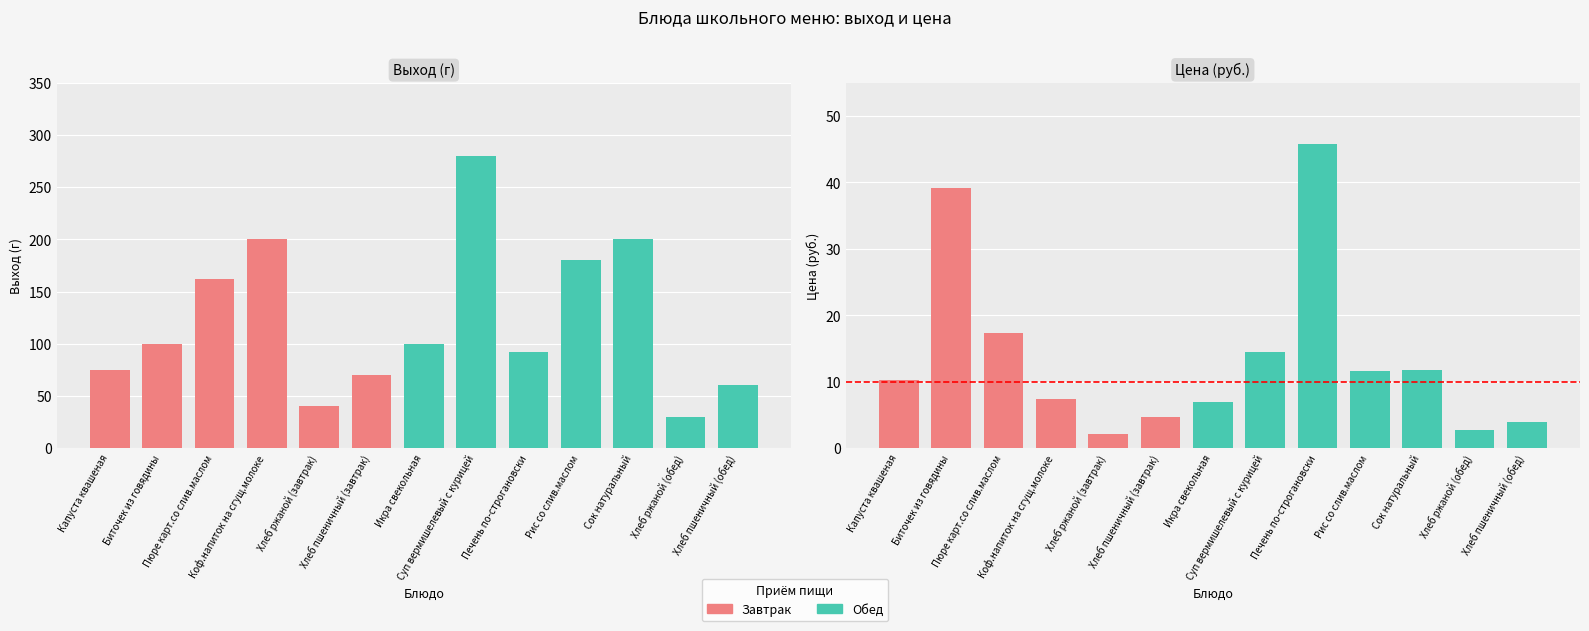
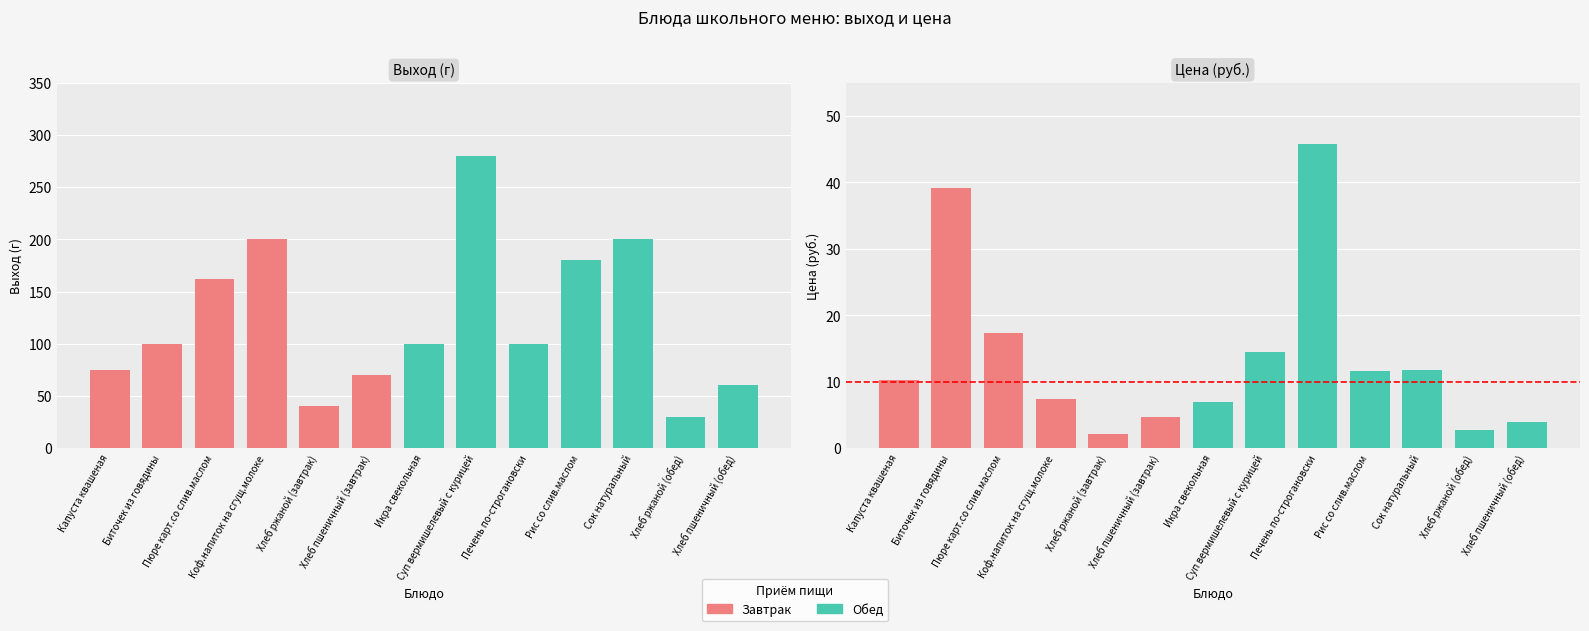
Выход (г), Печень по-строгановски: 92 -> 100
